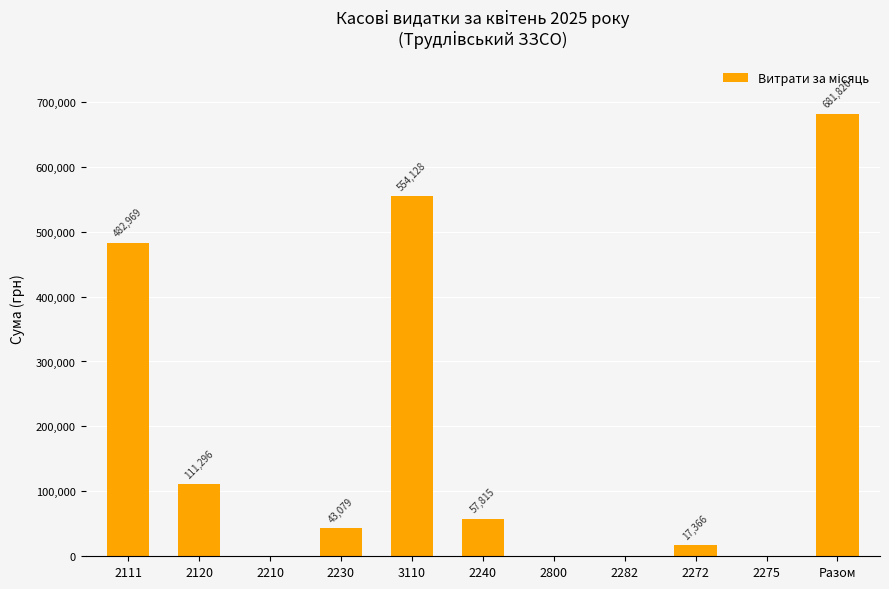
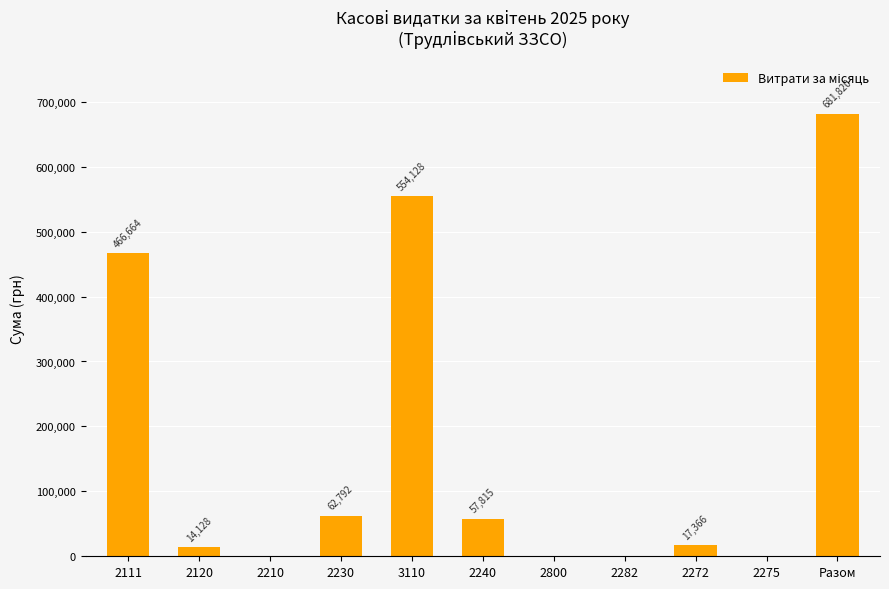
2111: 482,969 -> 466,664
2120: 111,296 -> 14,128
2230: 43,079 -> 62,792
